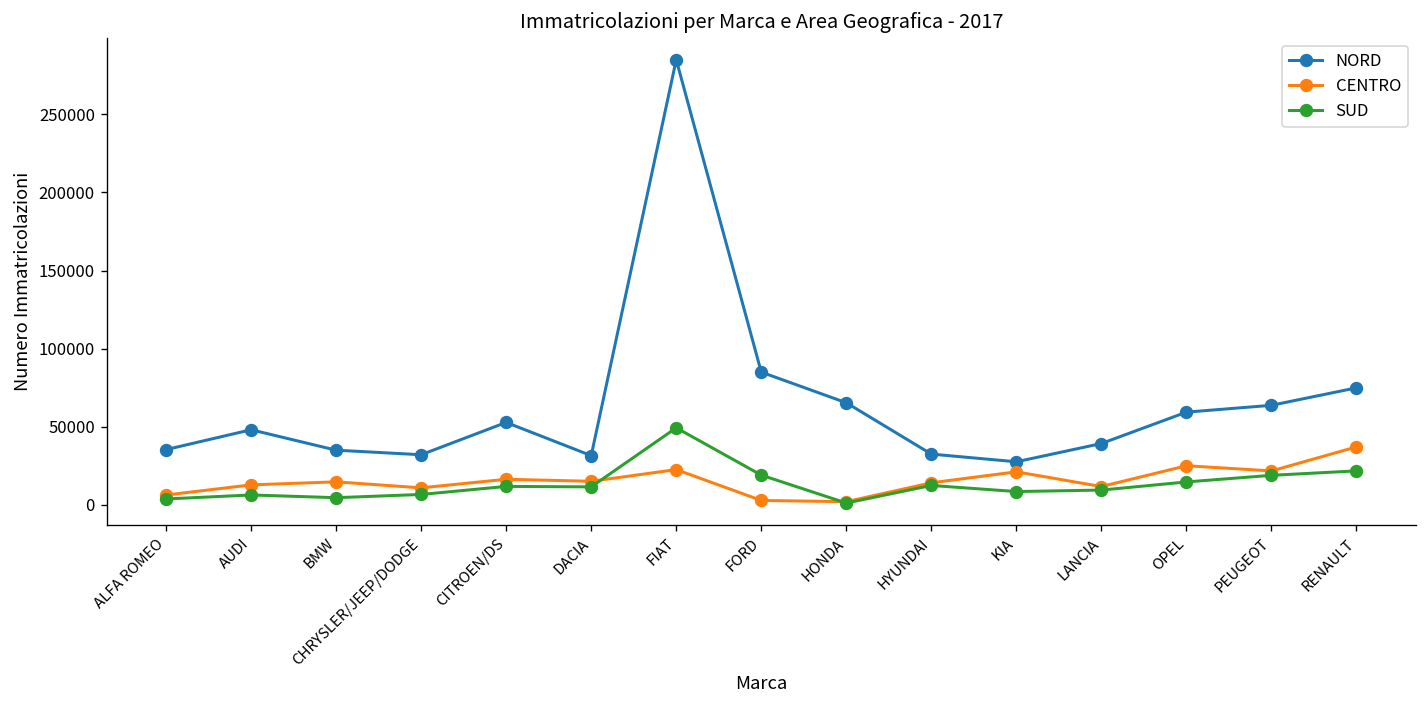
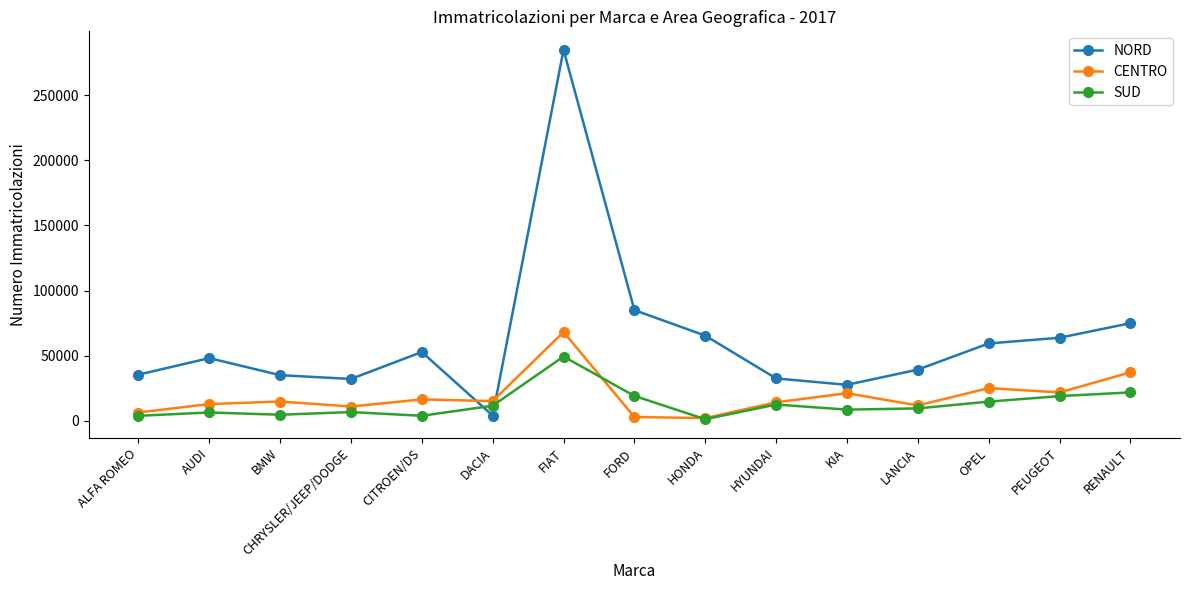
SUD, CITROEN/DS: 12000 -> 4000
NORD, DACIA: 31000 -> 4000
CENTRO, FIAT: 23000 -> 68000
